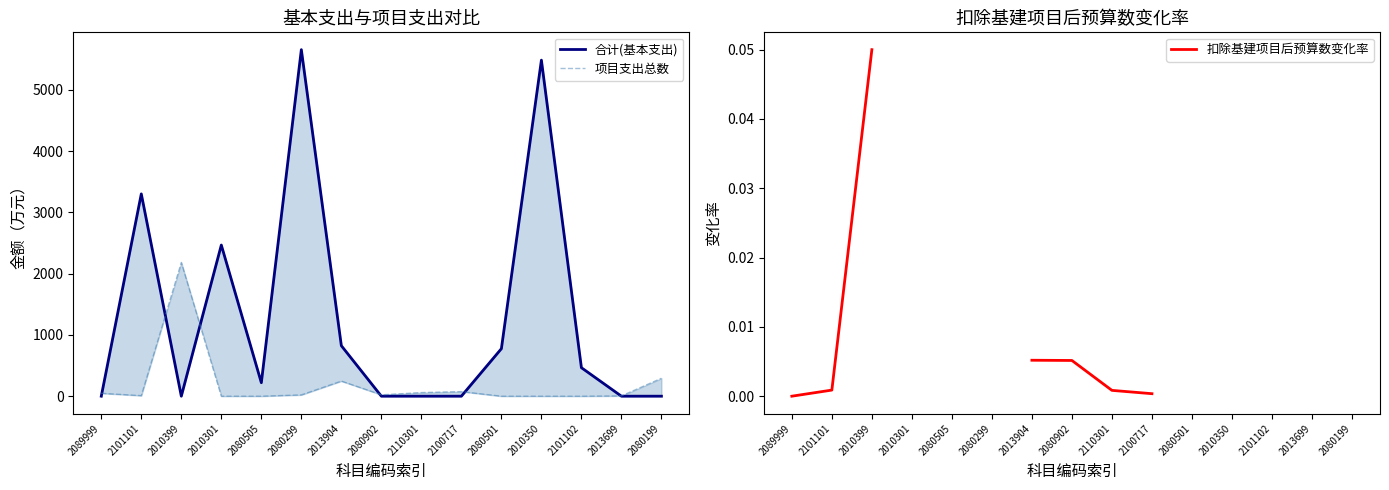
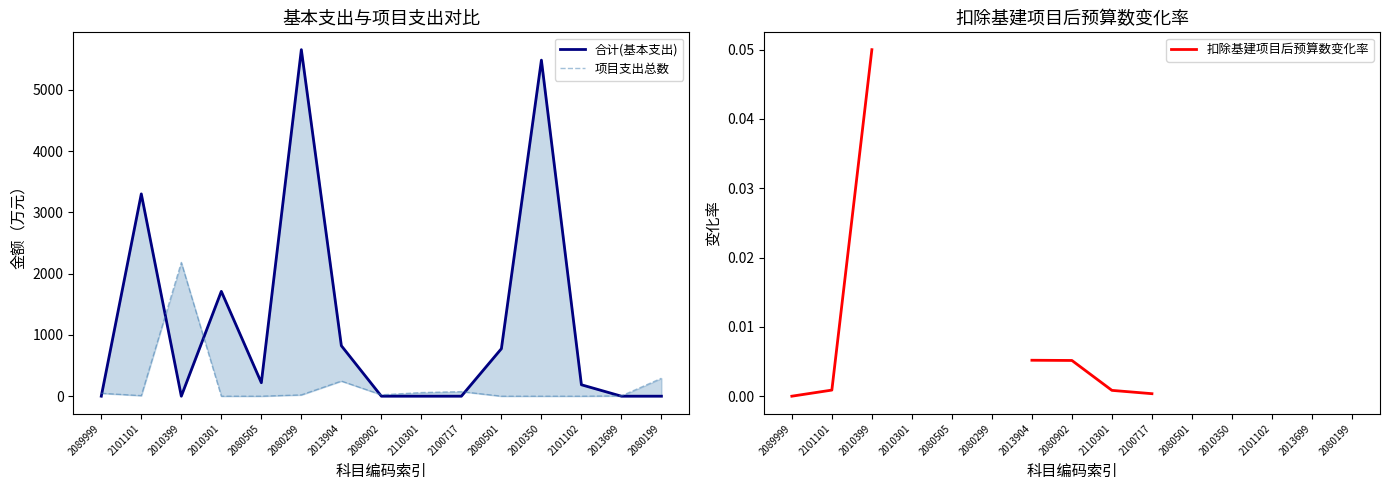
基本支出与项目支出对比, 合计(基本支出), 2010301: 2500 -> 1700
基本支出与项目支出对比, 合计(基本支出), 2101102: 500 -> 200
